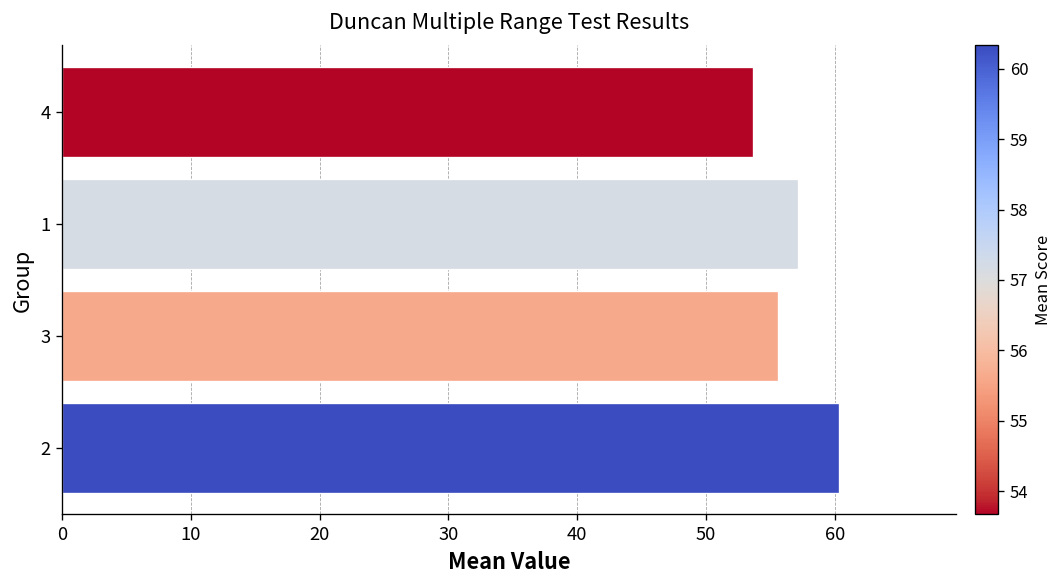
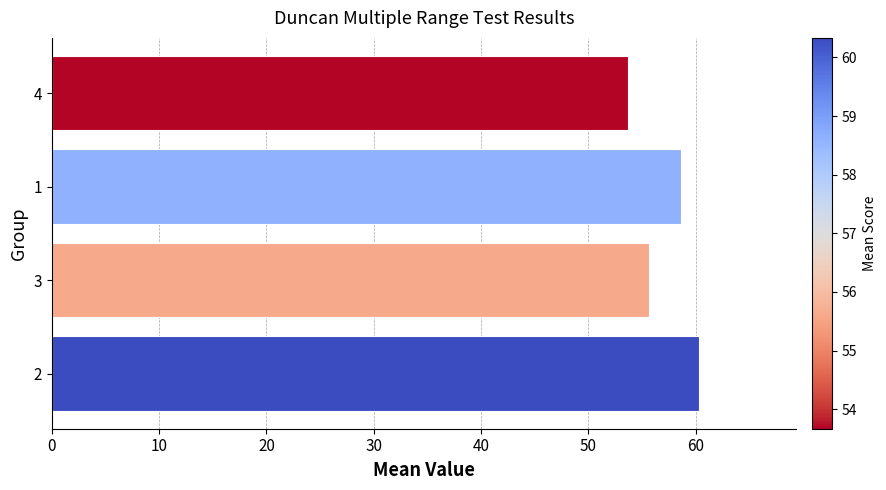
1: 57.2 -> 58.6
